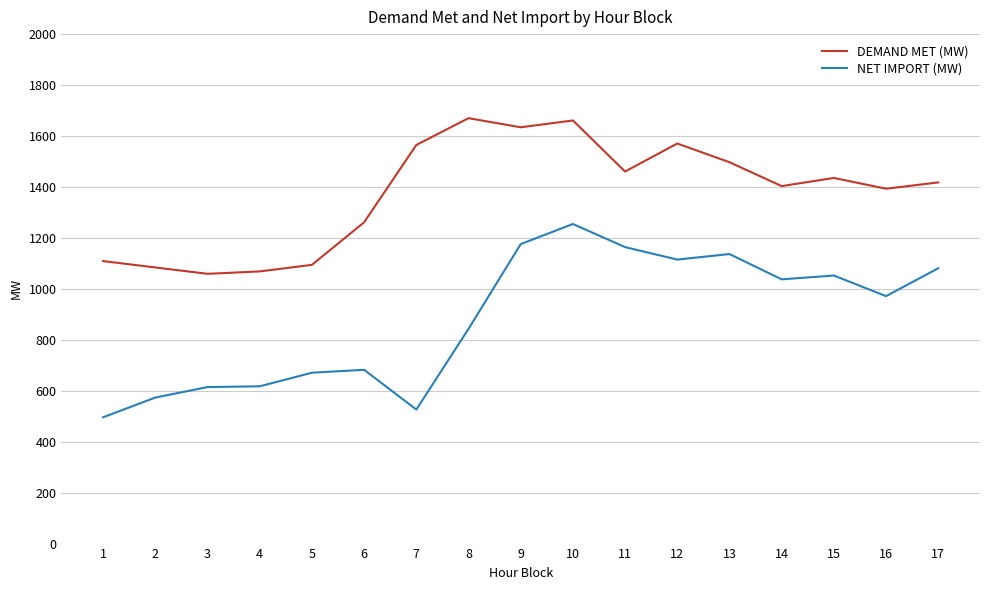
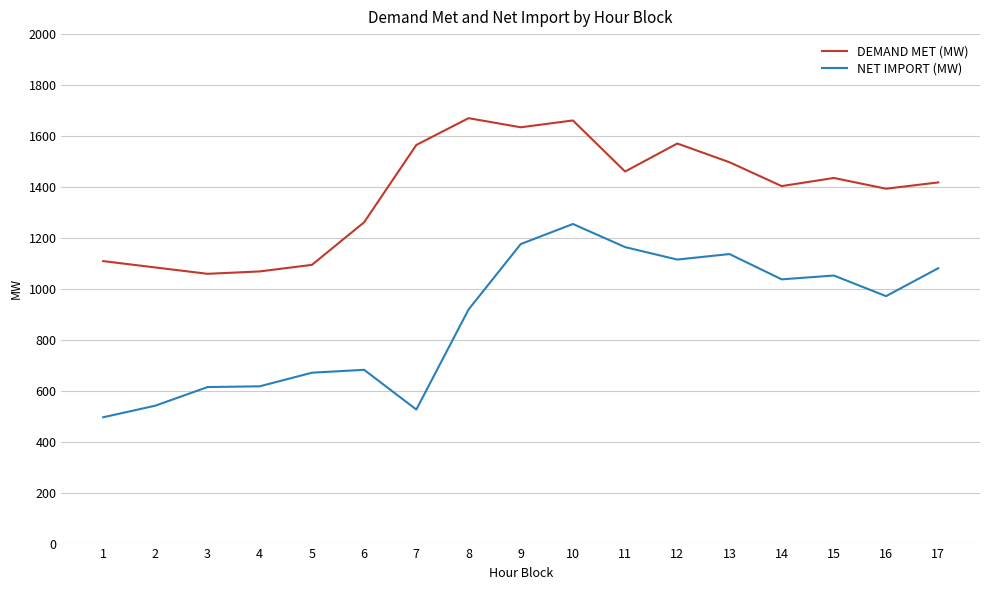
NET IMPORT (MW), 2: 570 -> 540
NET IMPORT (MW), 8: 840 -> 920
